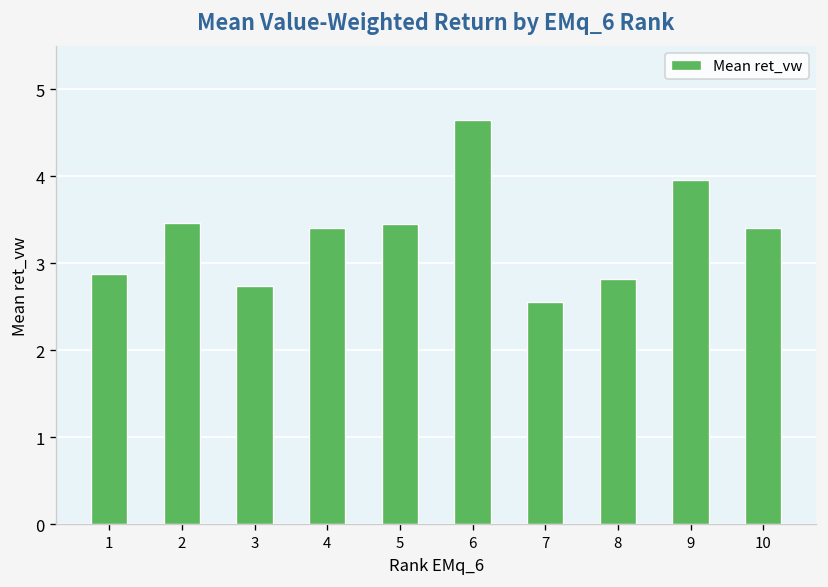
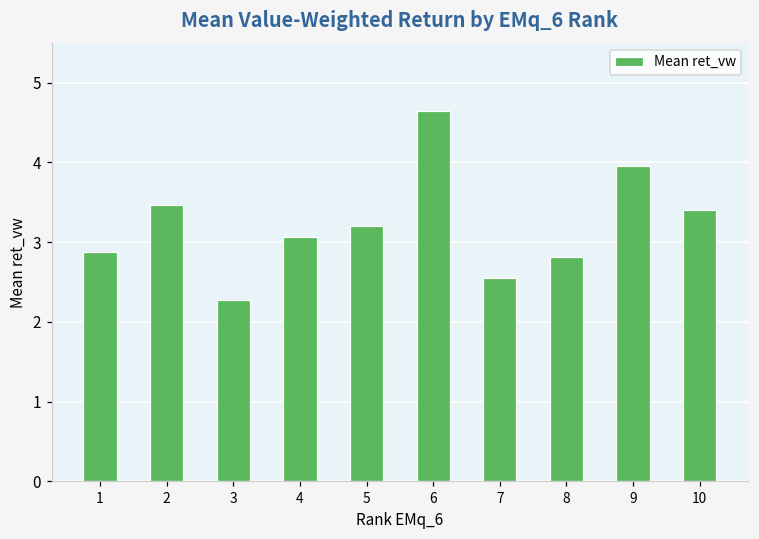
3: 2.7 -> 2.3
4: 3.4 -> 3.1
5: 3.4 -> 3.2
